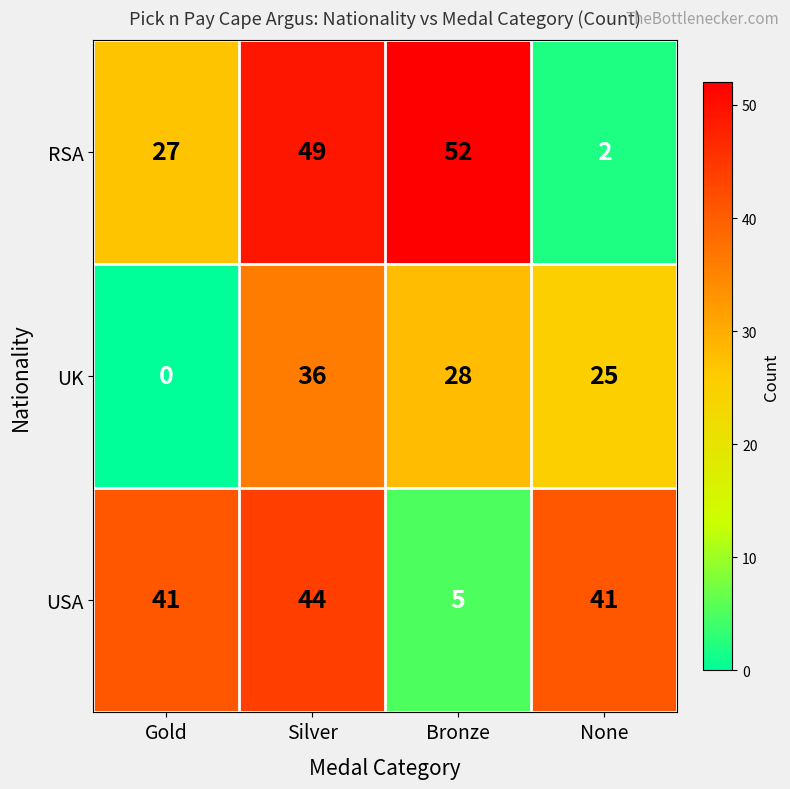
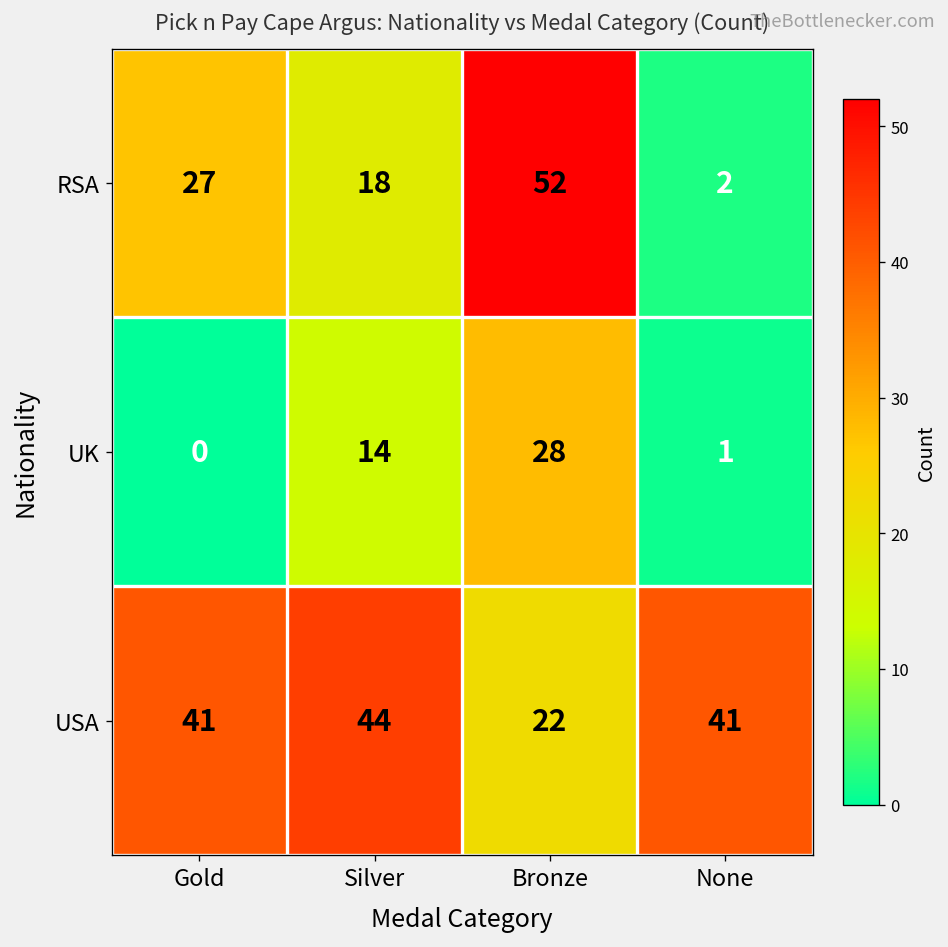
RSA, Silver: 49 -> 18
UK, Silver: 36 -> 14
UK, None: 25 -> 1
USA, Bronze: 5 -> 22
